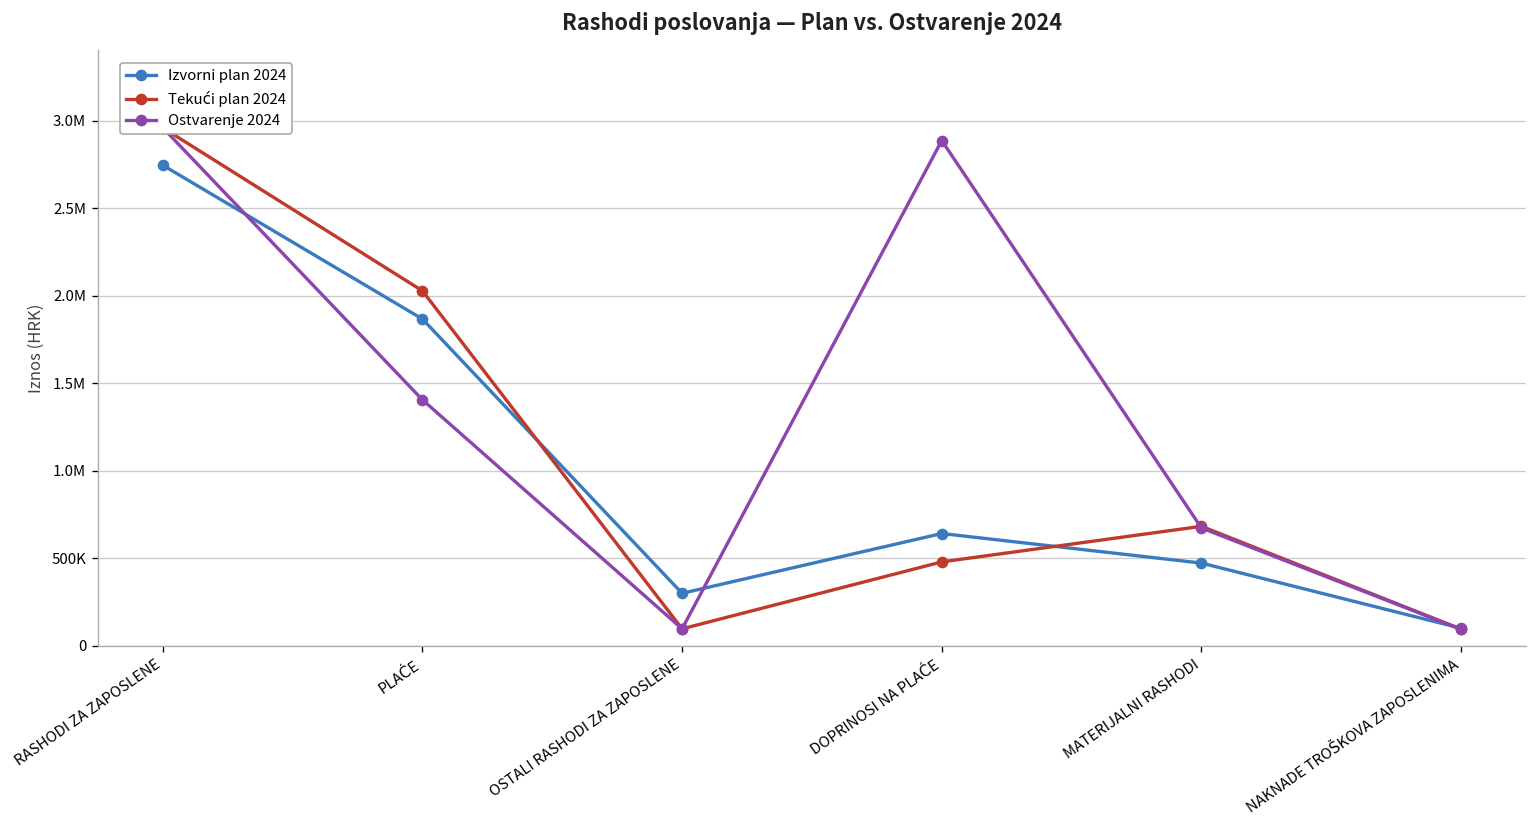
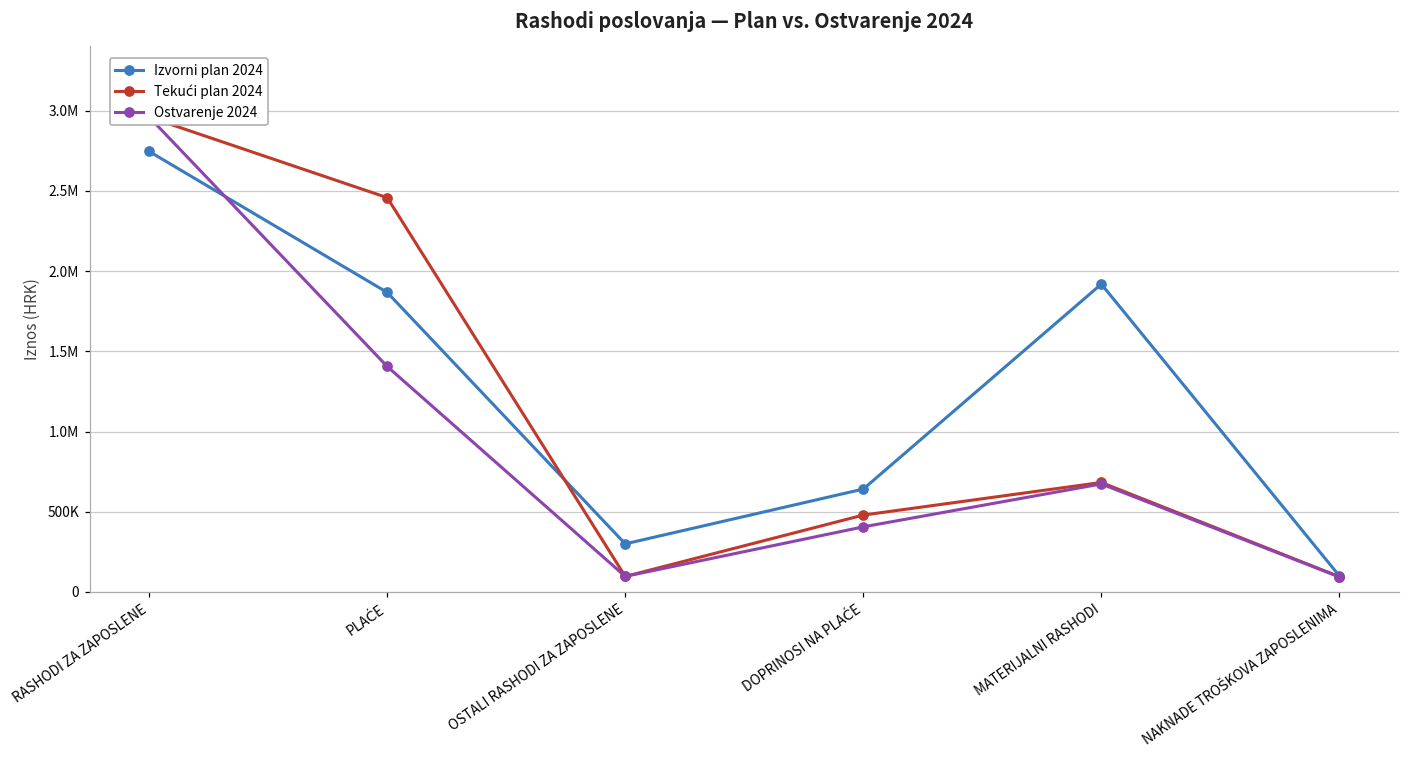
Tekući plan 2024, PLAĆE: 2030000 -> 2460000
Ostvarenje 2024, DOPRINOSI NA PLAĆE: 2890000 -> 410000
Izvorni plan 2024, MATERIJALNI RASHODI: 470000 -> 1920000
